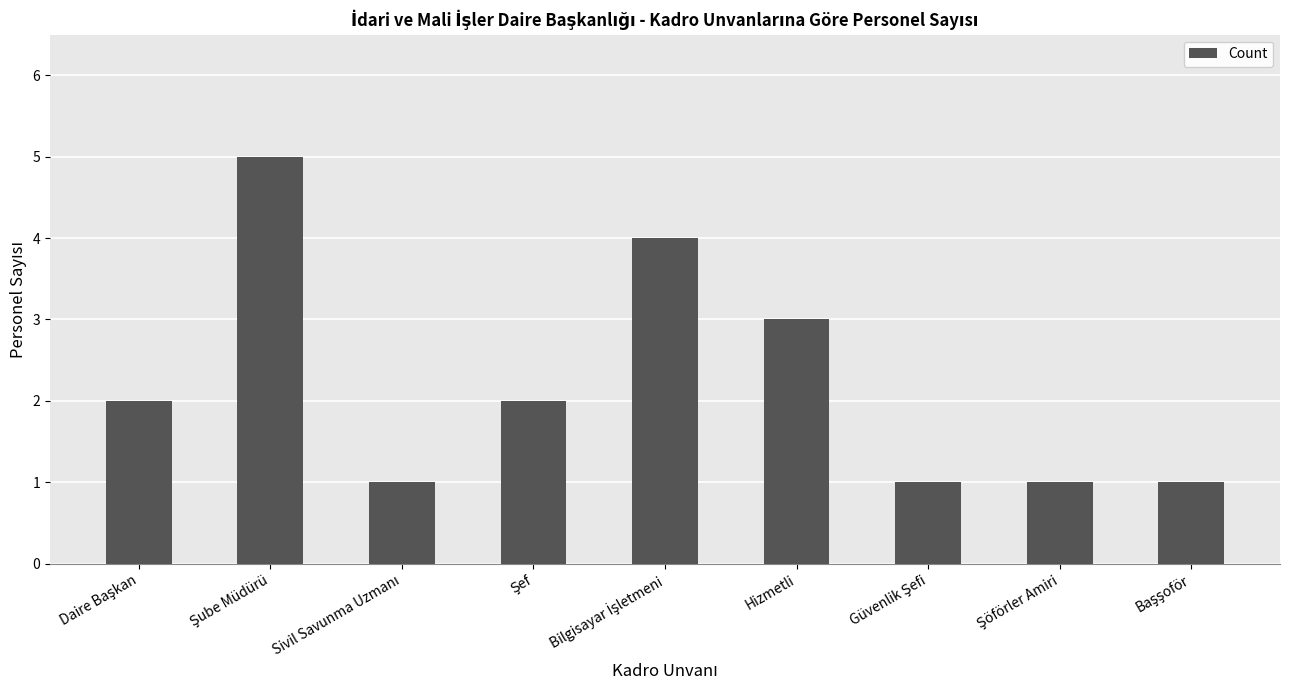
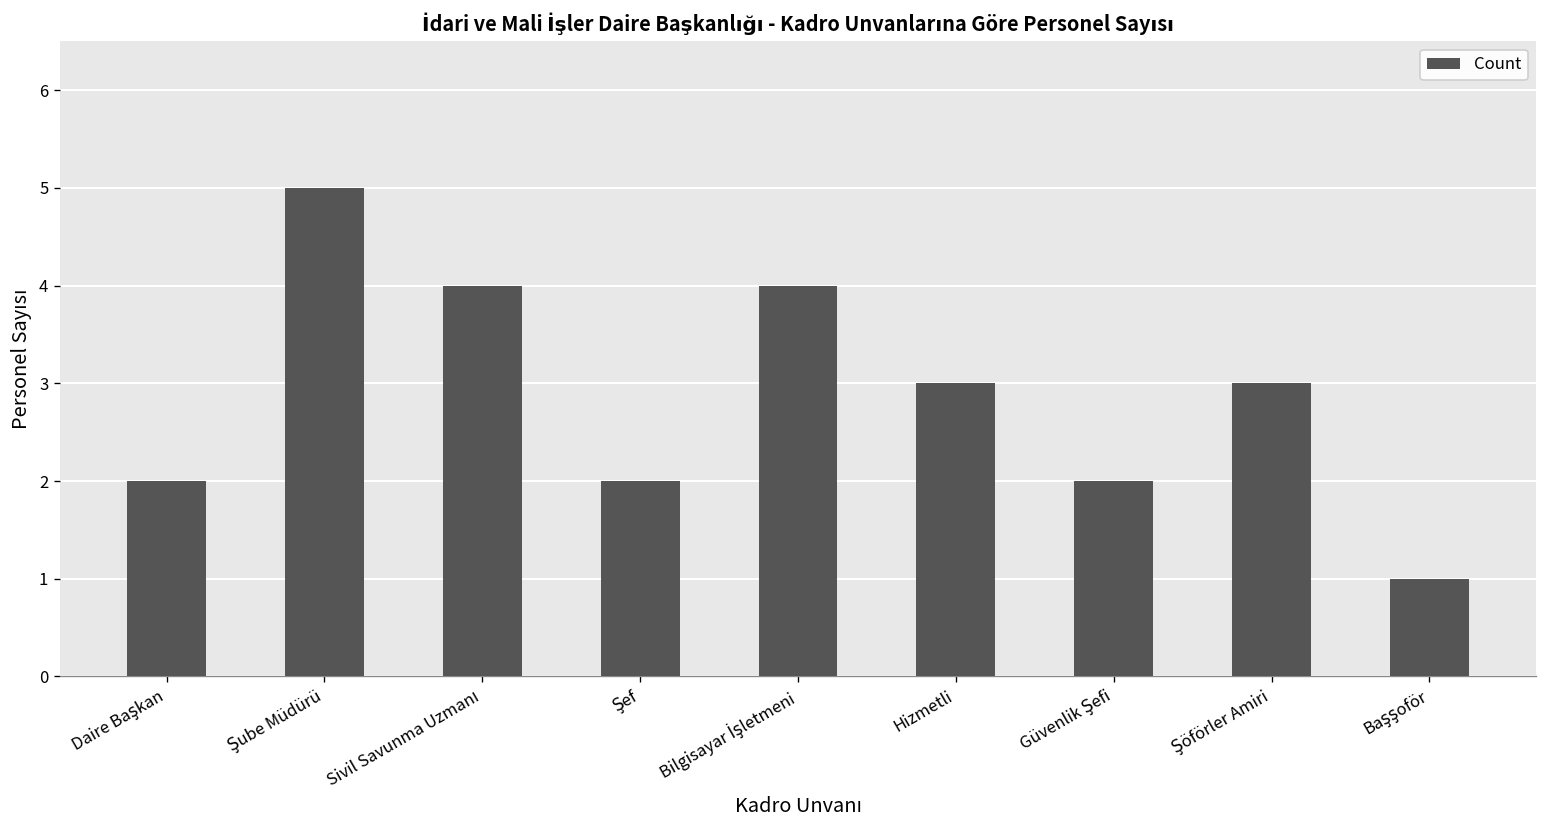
Sivil Savunma Uzmanı: 1 -> 4
Güvenlik Şefi: 1 -> 2
Şöförler Amiri: 1 -> 3
